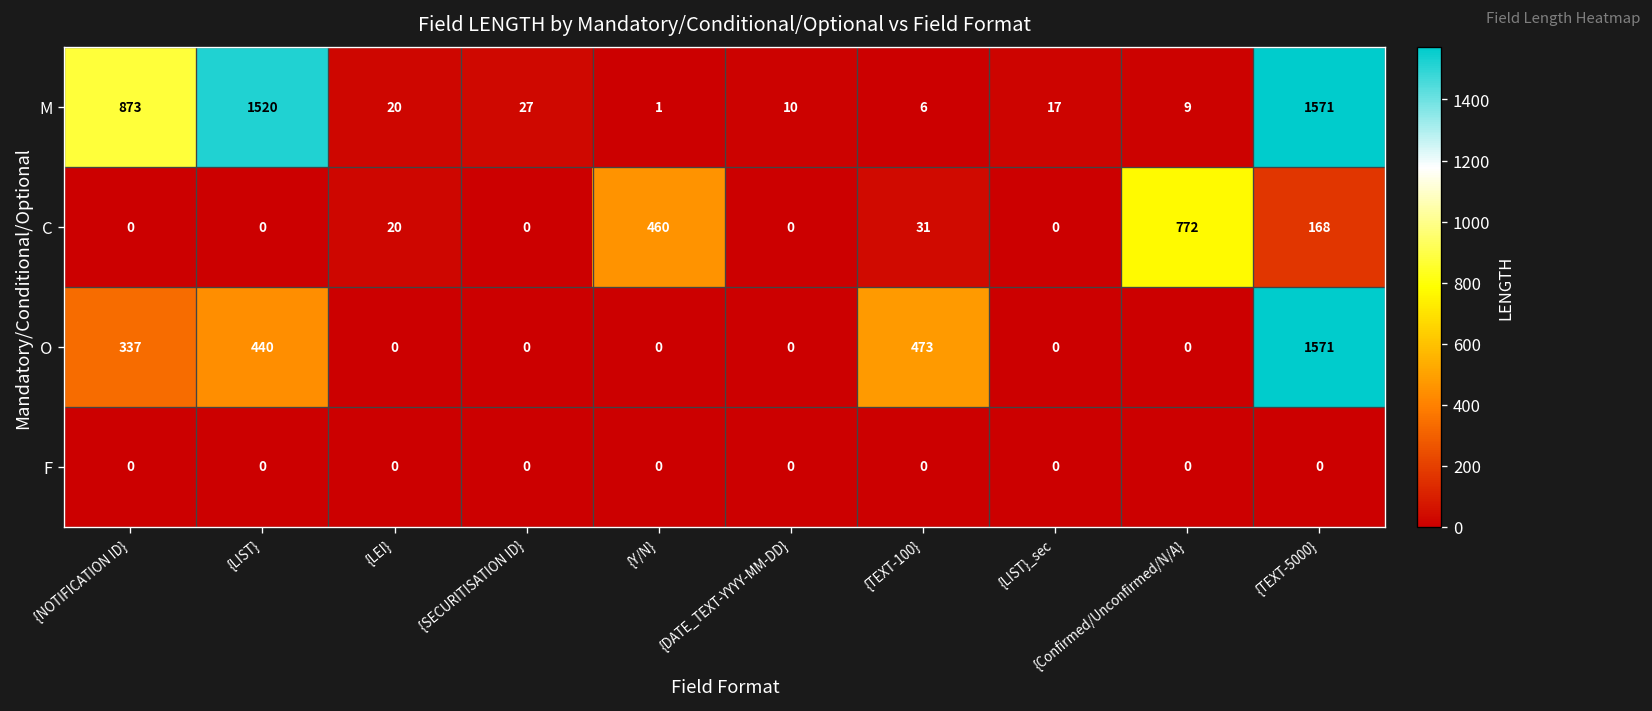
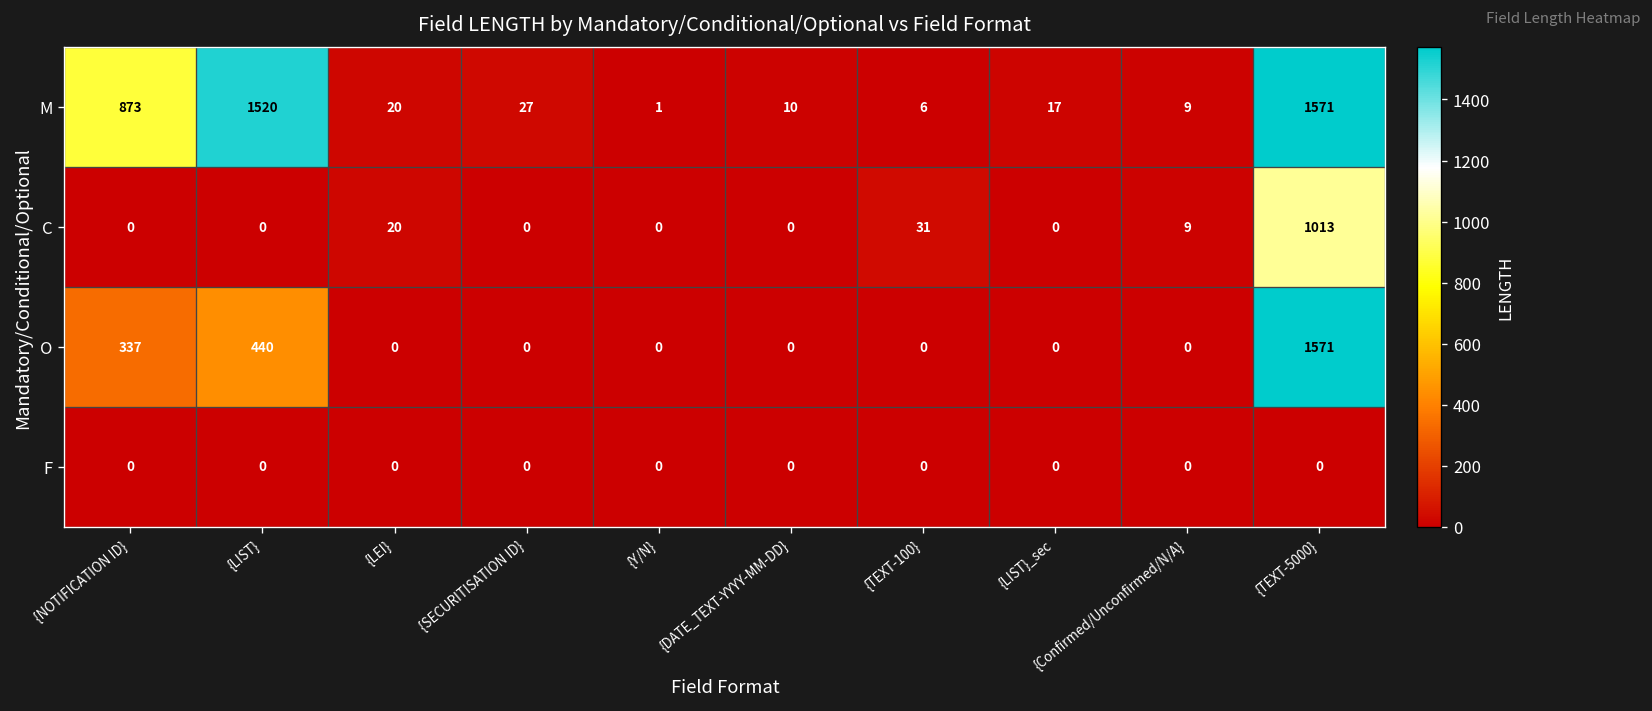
C, {Y/N}: 460 -> 0
C, {Confirmed/Unconfirmed/N/A}: 772 -> 9
C, {TEXT-5000}: 168 -> 1013
O, {TEXT-100}: 473 -> 0
